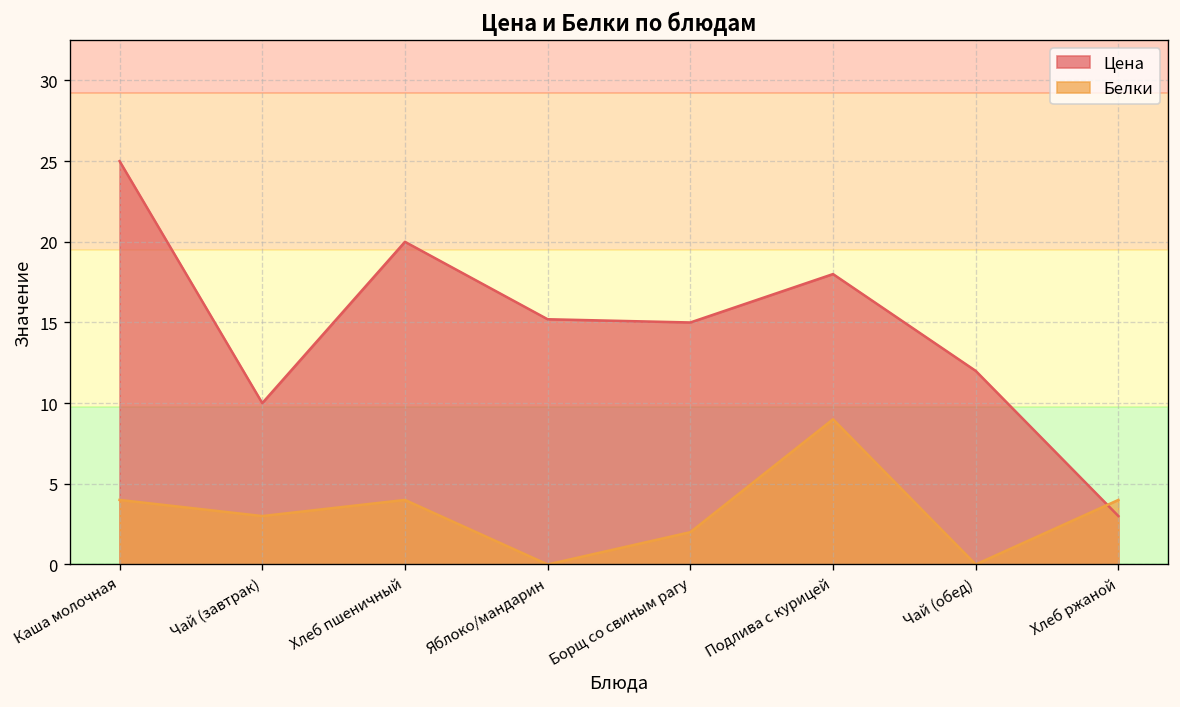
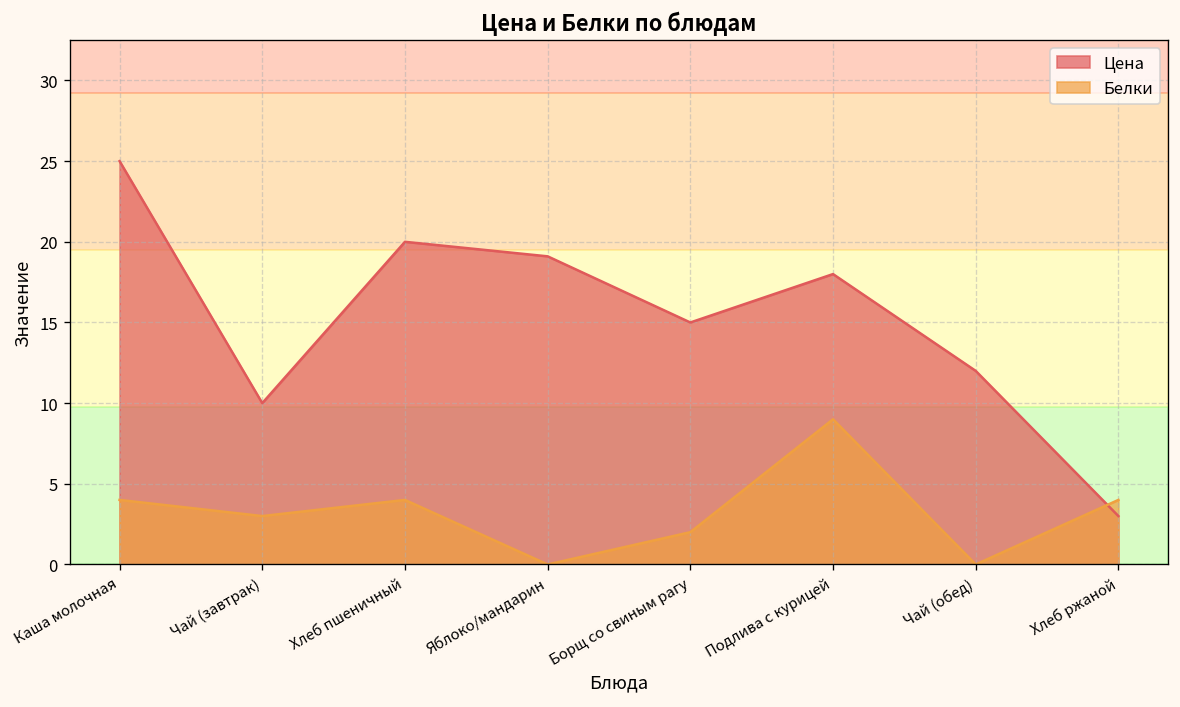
Цена, Яблоко/мандарин: 15.2 -> 19.1
